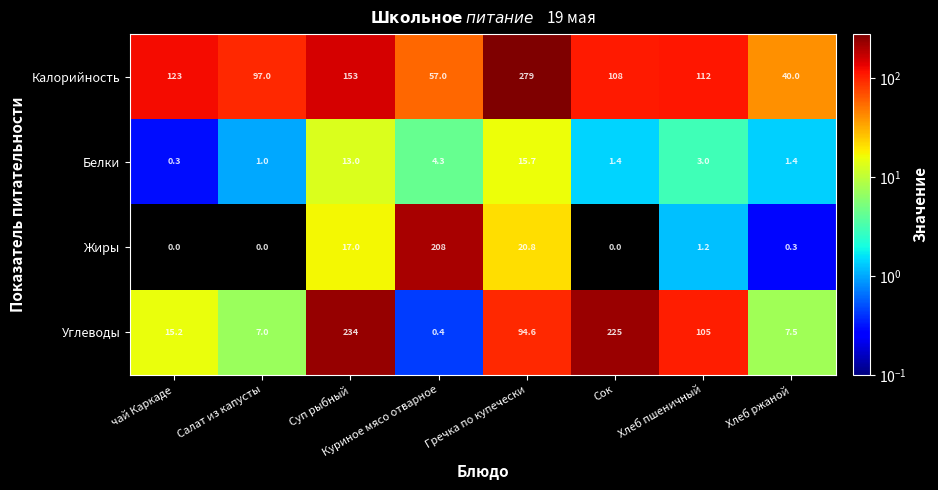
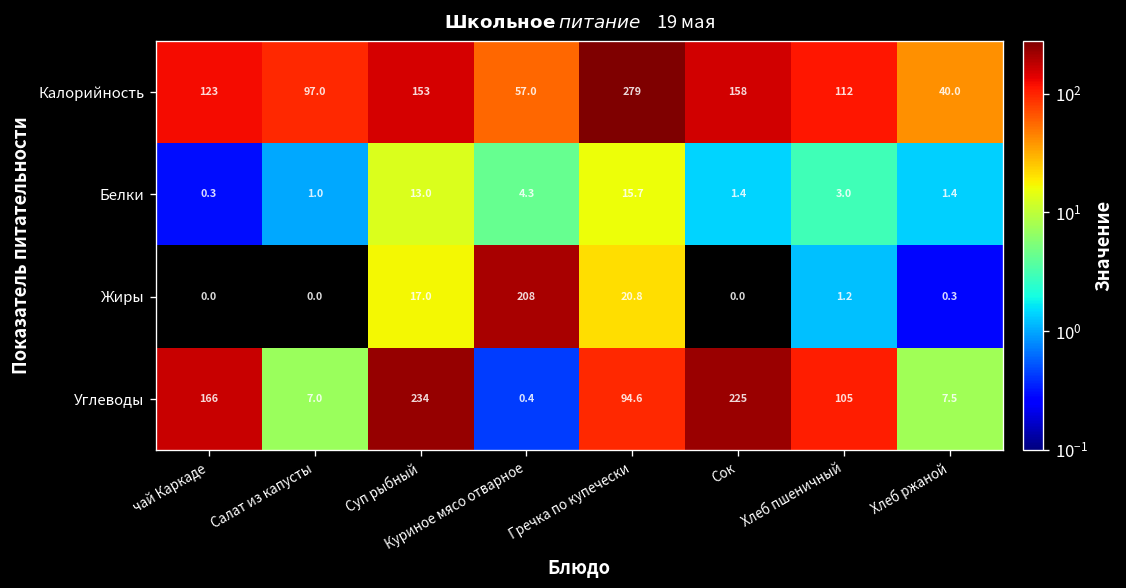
Калорийность, Сок: 108 -> 158
Углеводы, чай Каркаде: 15.2 -> 166
